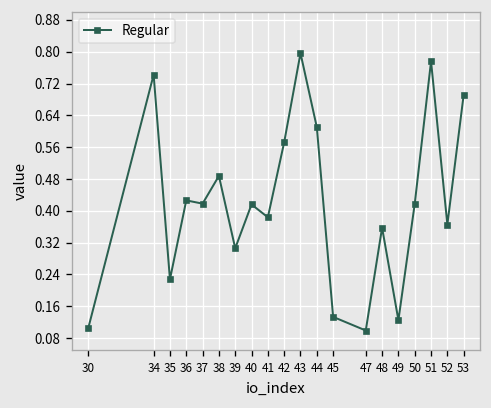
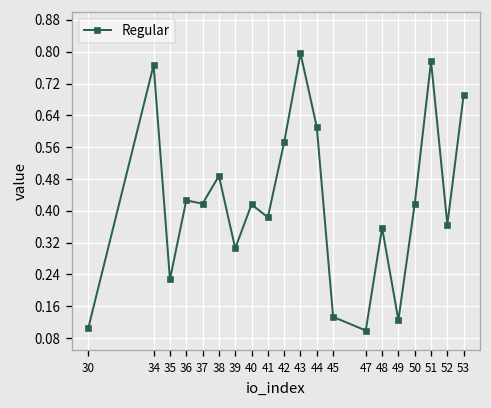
34: 0.74 -> 0.77
